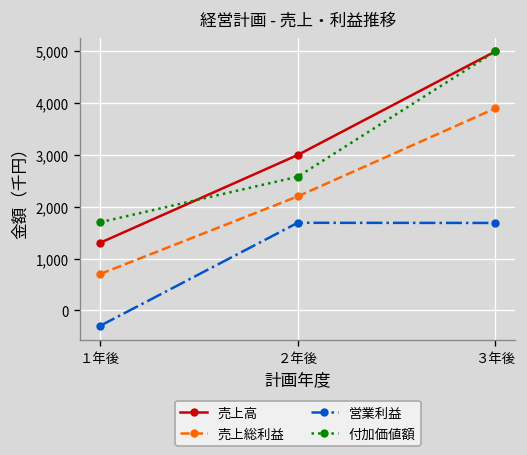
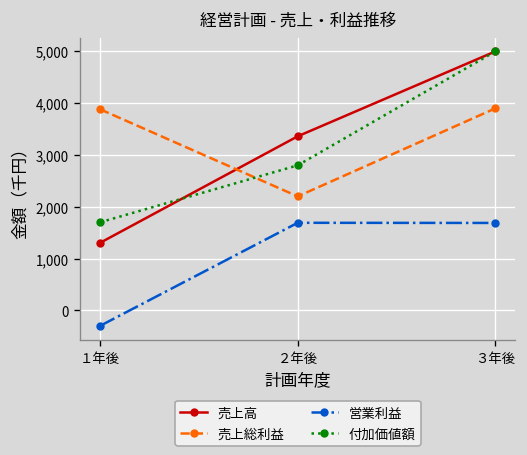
売上総利益, １年後: 700 -> 3,900
売上高, ２年後: 3,000 -> 3,400
付加価値額, ２年後: 2,600 -> 2,800
